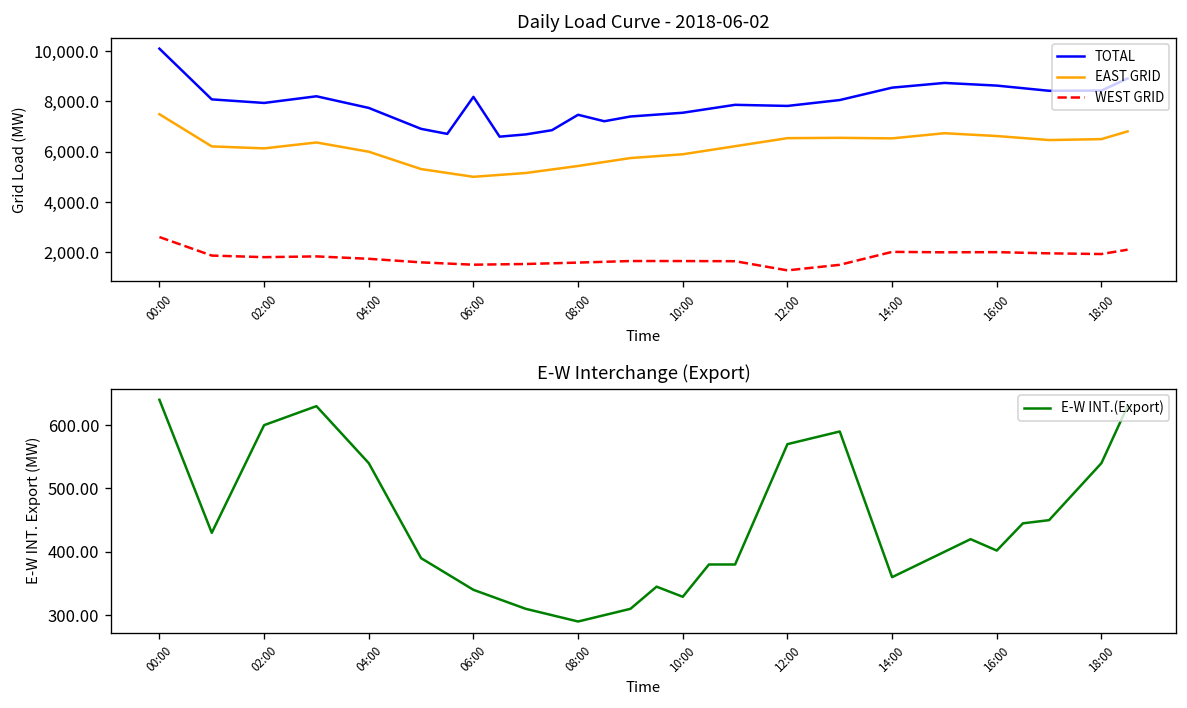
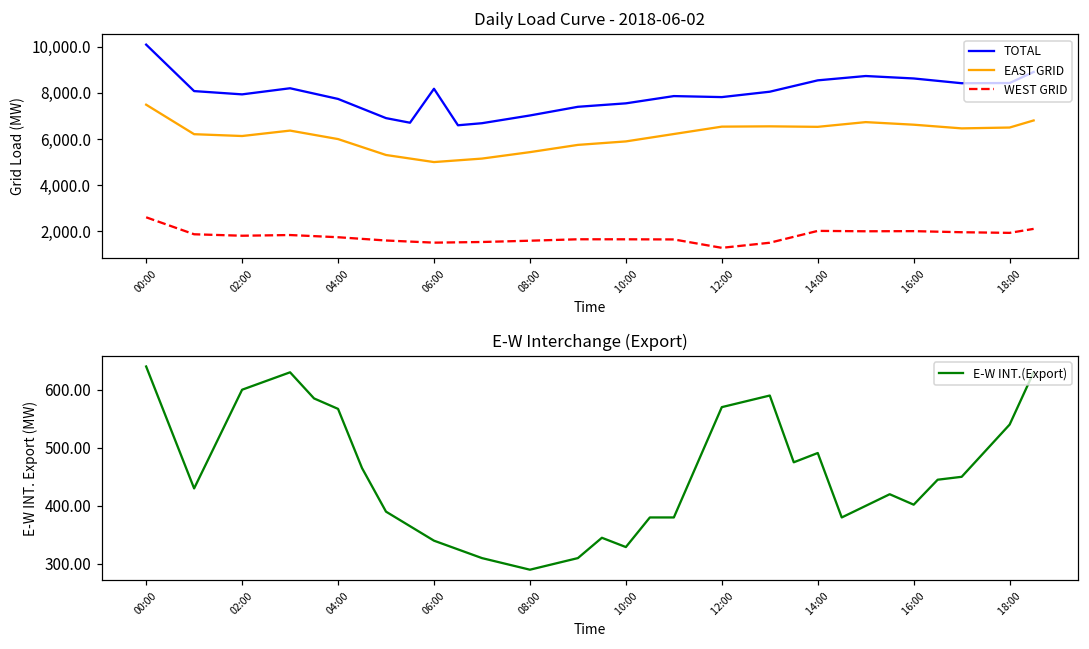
Daily Load Curve - 2018-06-02, TOTAL, 08:00: 7,500 -> 7,000
E-W Interchange (Export), 04:00: 540 -> 570
E-W Interchange (Export), 14:00: 360 -> 490
